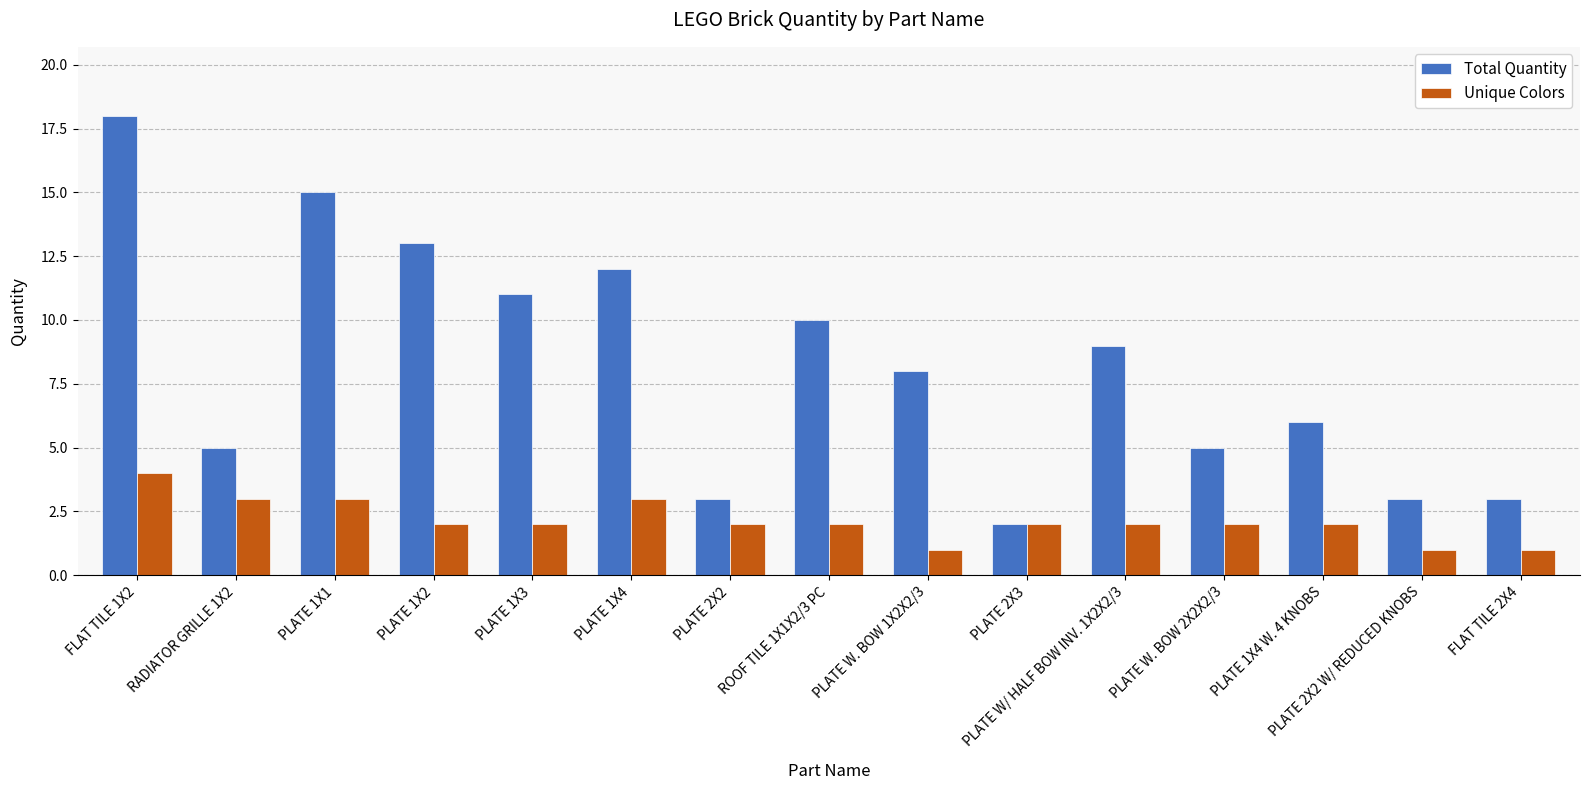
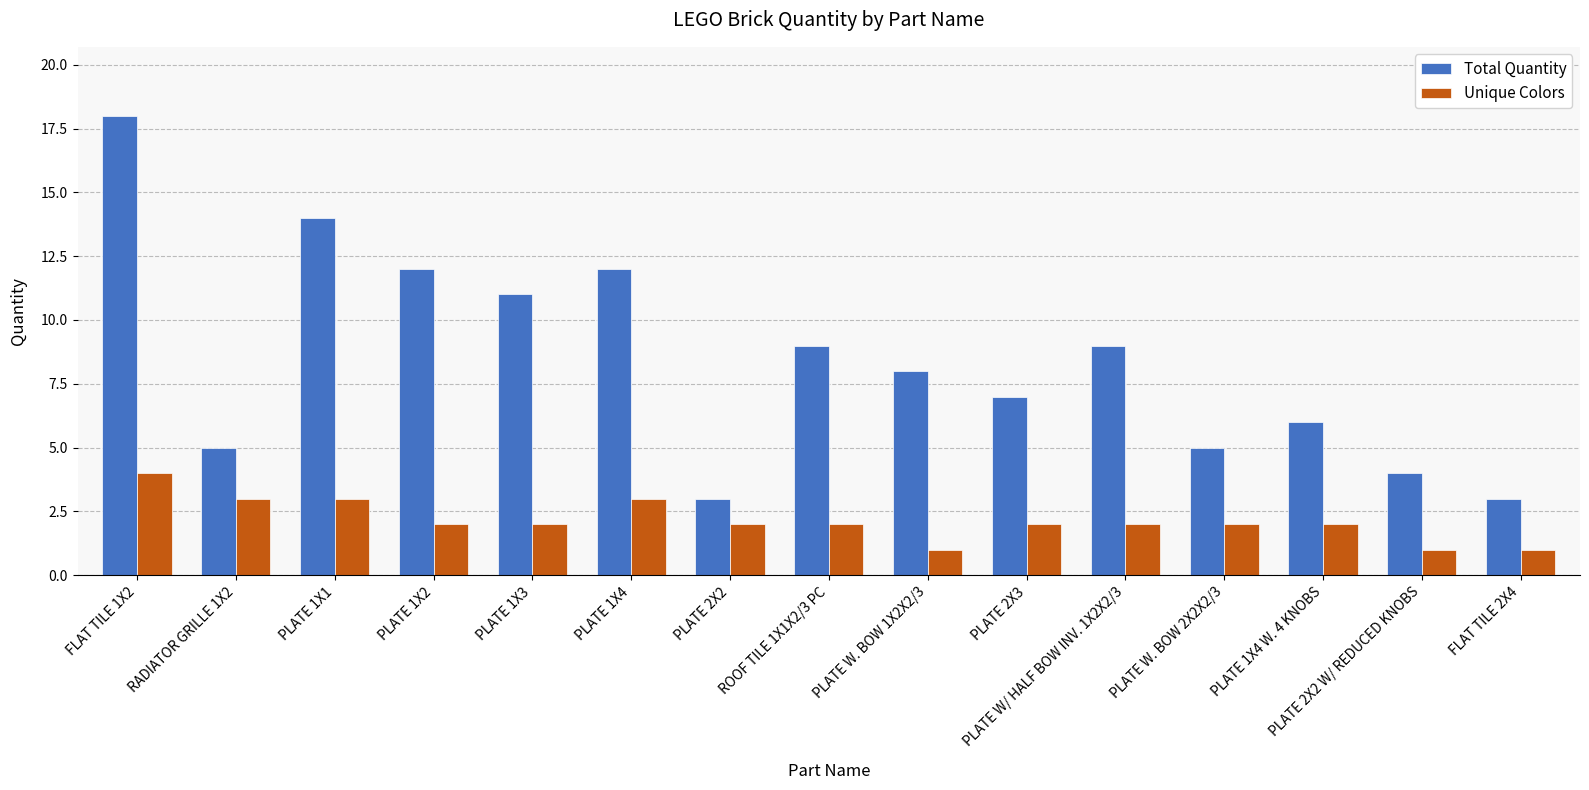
Total Quantity, PLATE 1X1: 15 -> 14
Total Quantity, PLATE 1X2: 13 -> 12
Total Quantity, ROOF TILE 1X1X2/3 PC: 10 -> 9
Total Quantity, PLATE 2X3: 2 -> 7
Total Quantity, PLATE 2X2 W/ REDUCED KNOBS: 3 -> 4
